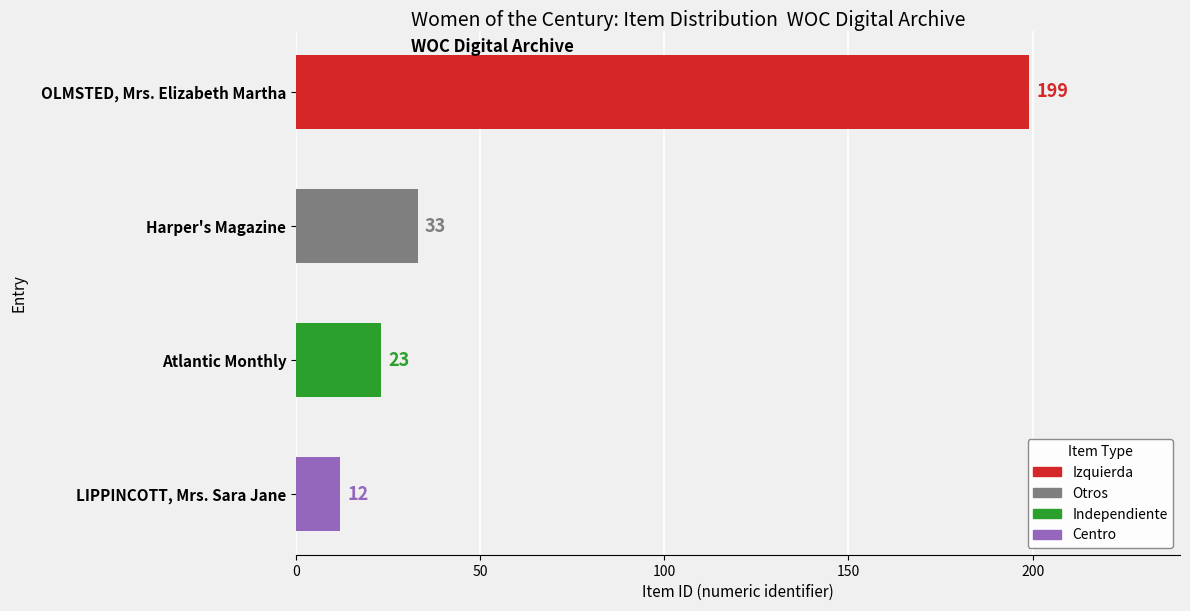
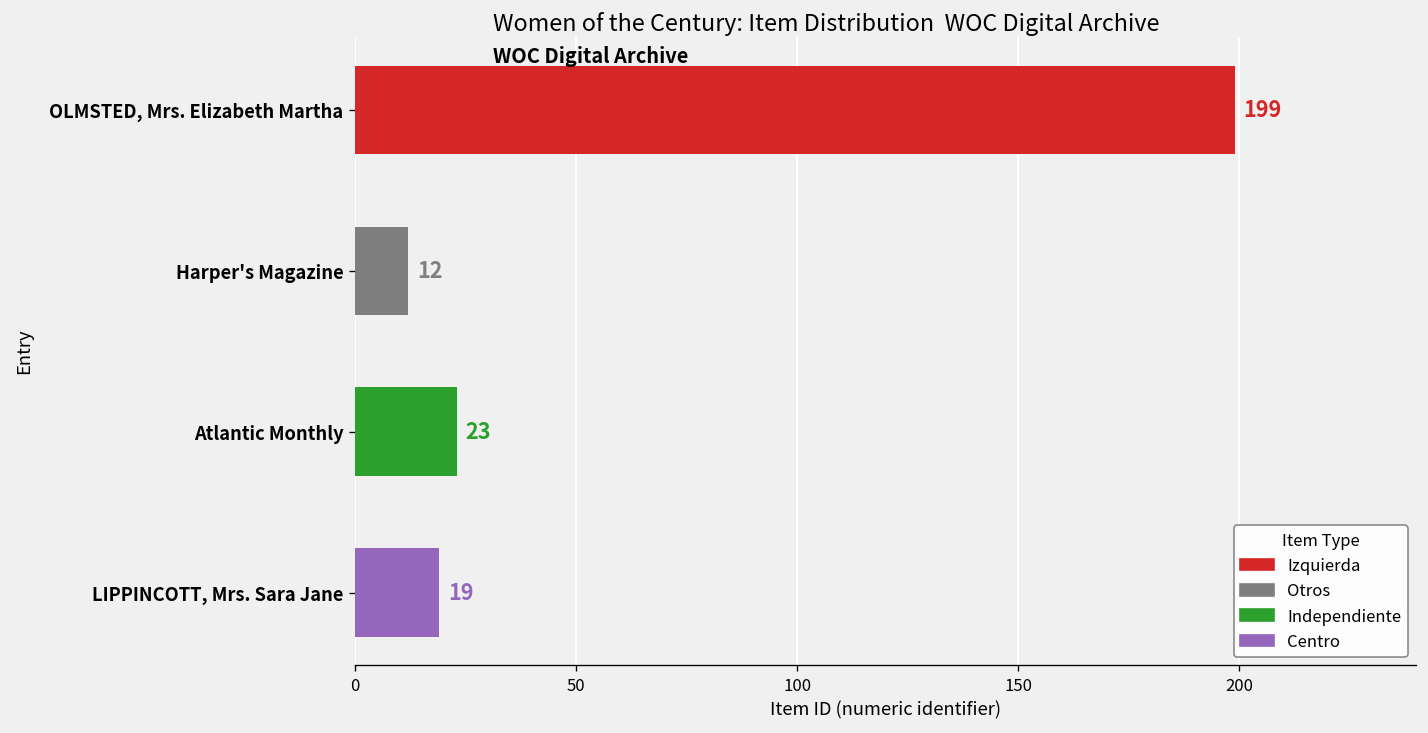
Otros, Harper's Magazine: 33 -> 12
Centro, LIPPINCOTT, Mrs. Sara Jane: 12 -> 19
